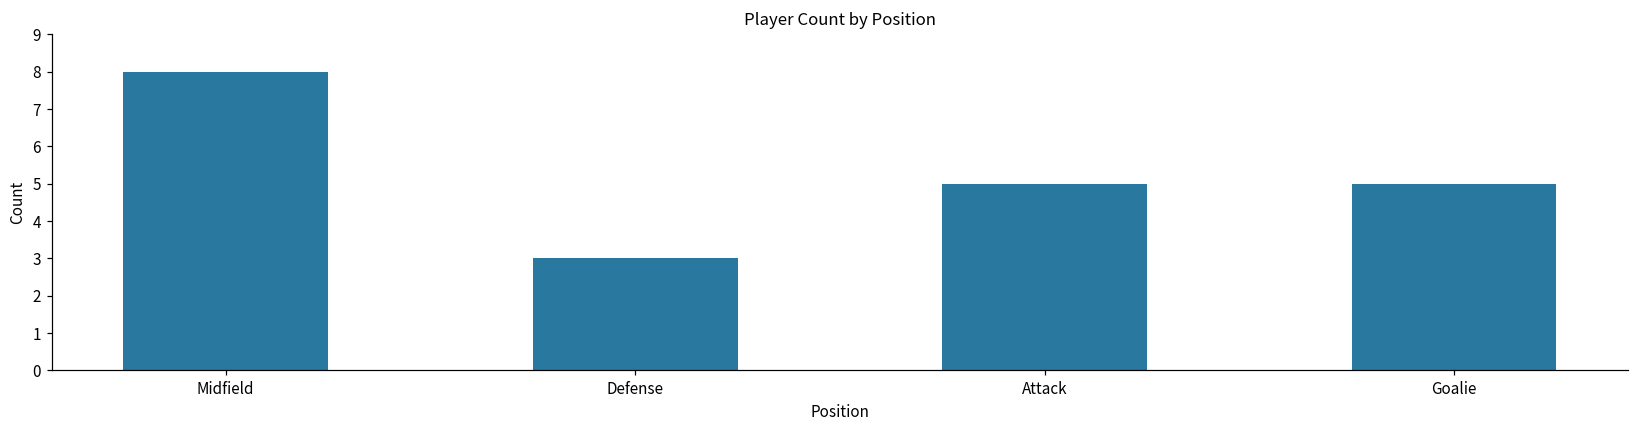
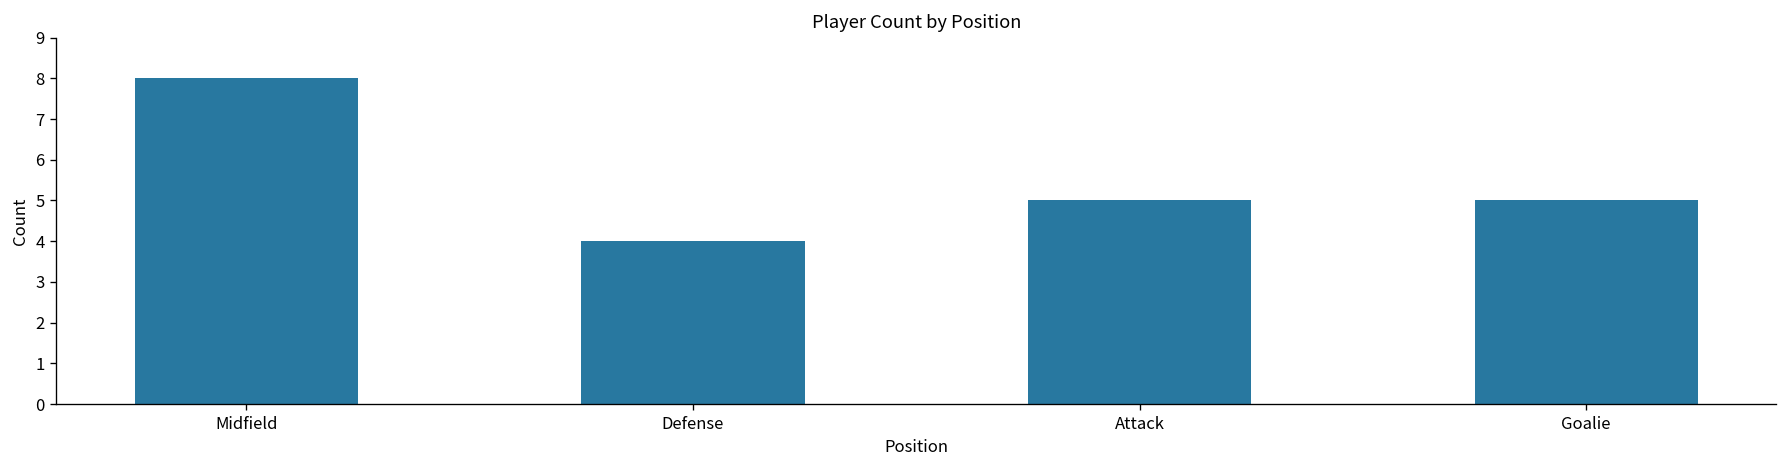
Defense: 3 -> 4
